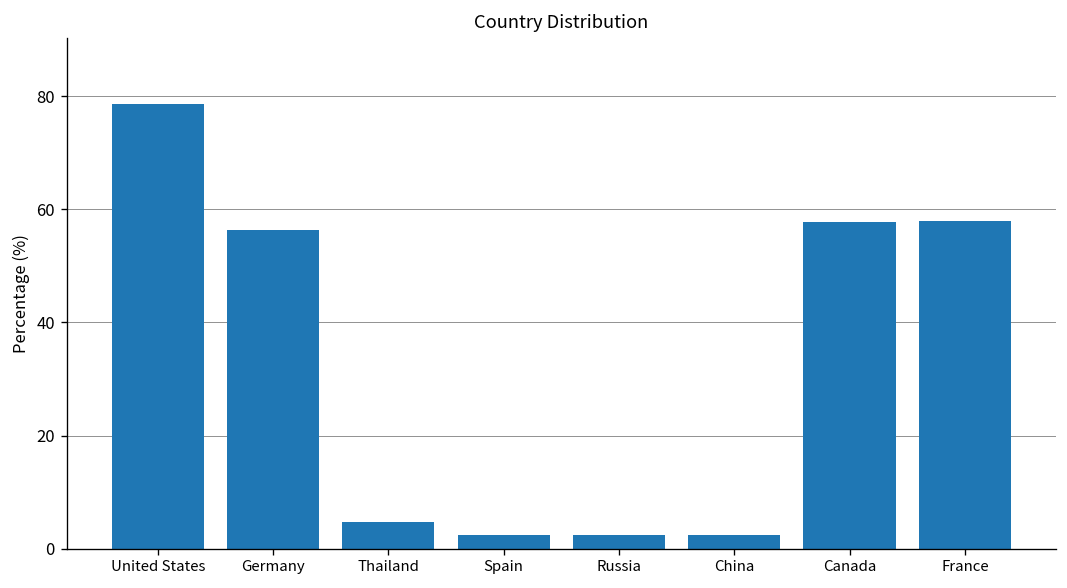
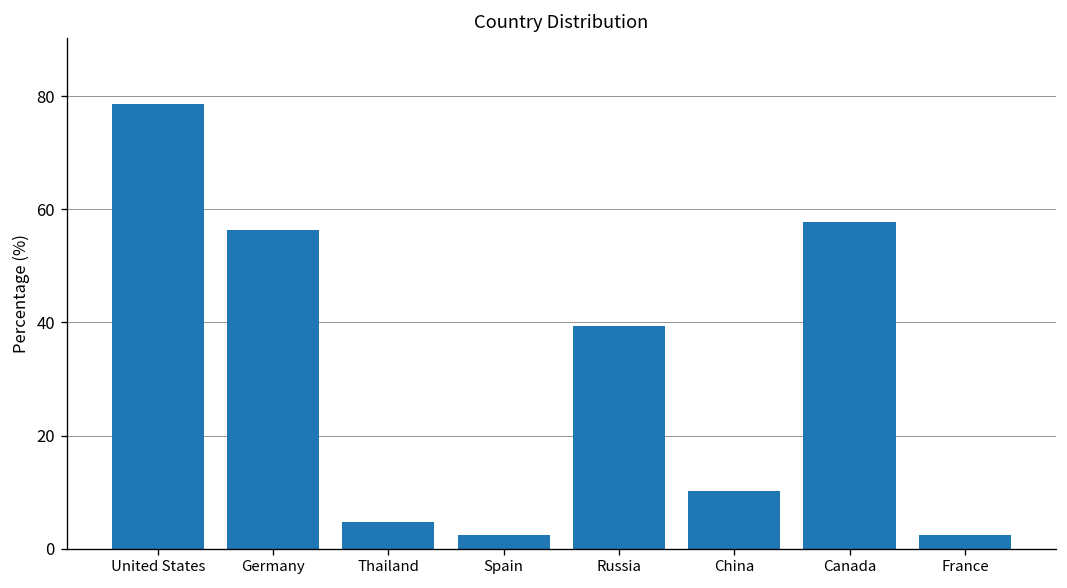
Russia: 2 -> 39
China: 2 -> 10
France: 58 -> 2
